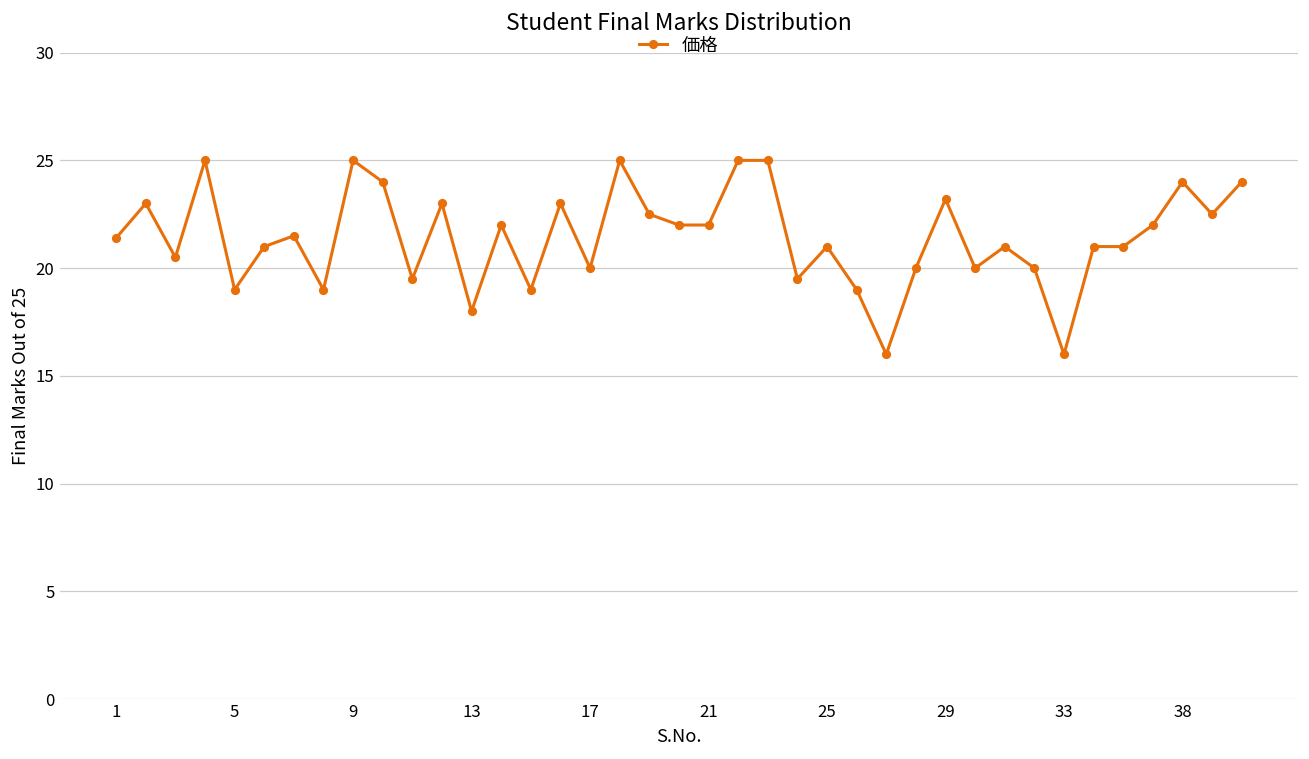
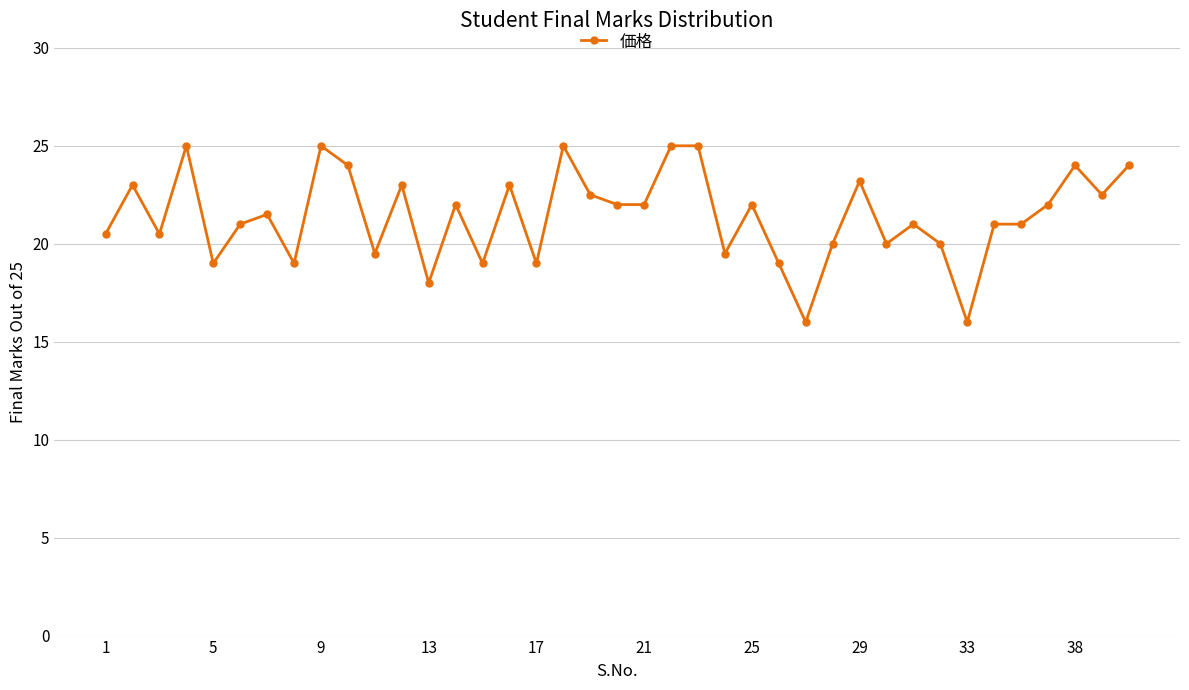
1: 21.4 -> 20.5
17: 20 -> 19
25: 21 -> 22
